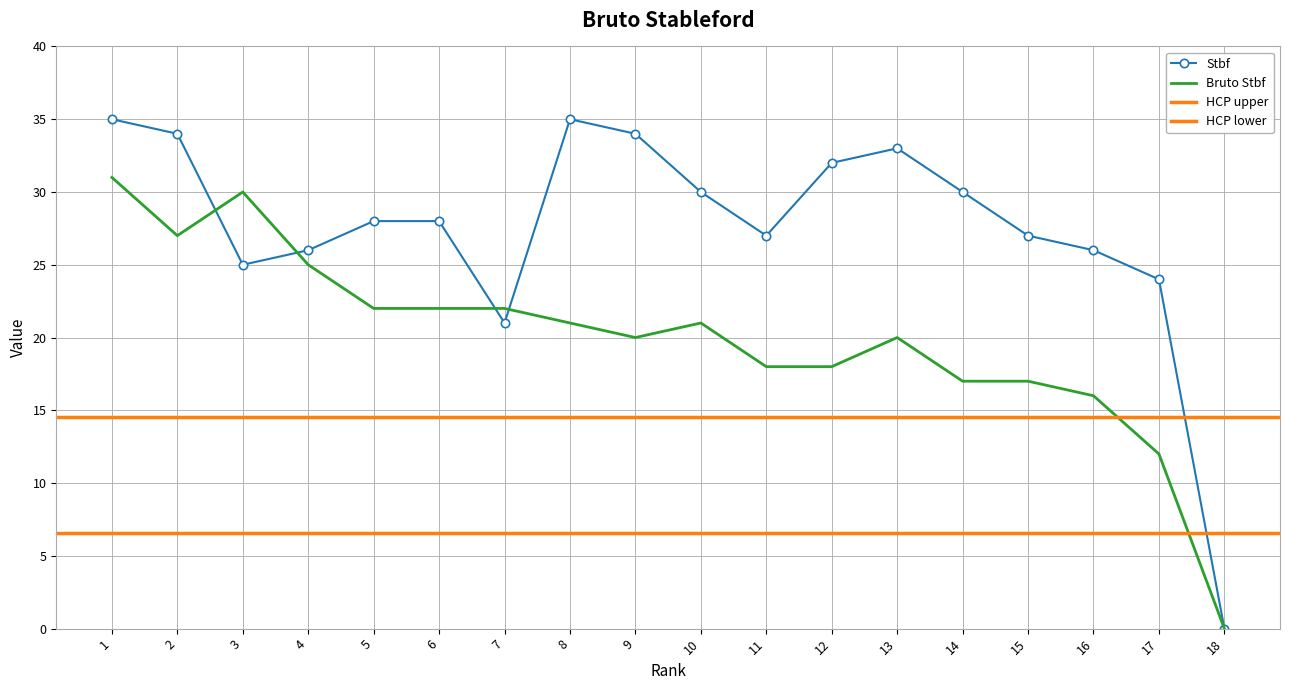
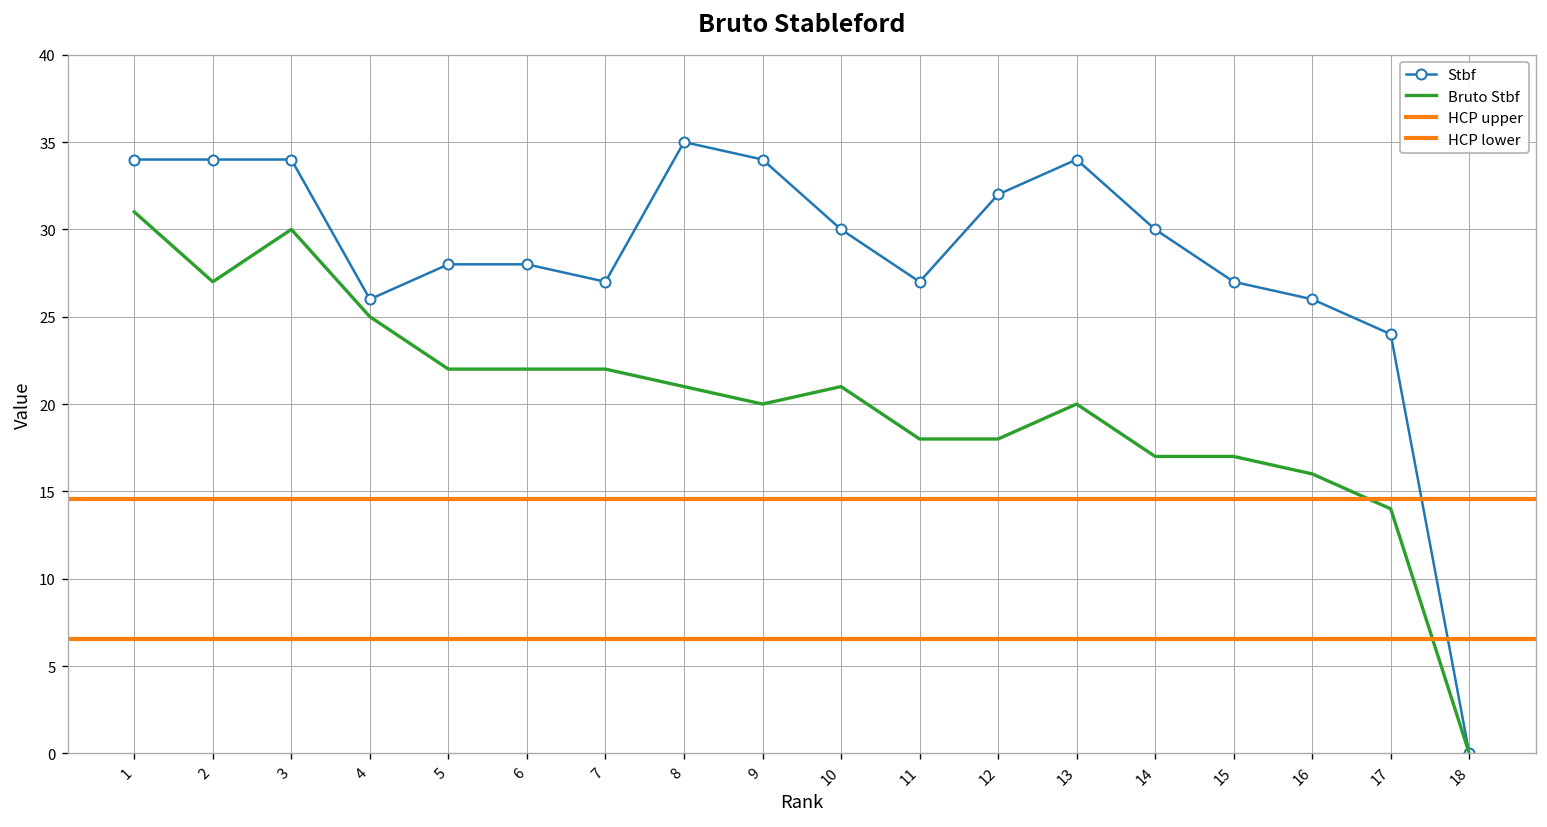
Stbf, 1: 35 -> 34
Stbf, 3: 25 -> 34
Stbf, 7: 21 -> 27
Stbf, 13: 33 -> 34
Bruto Stbf, 17: 12 -> 14
